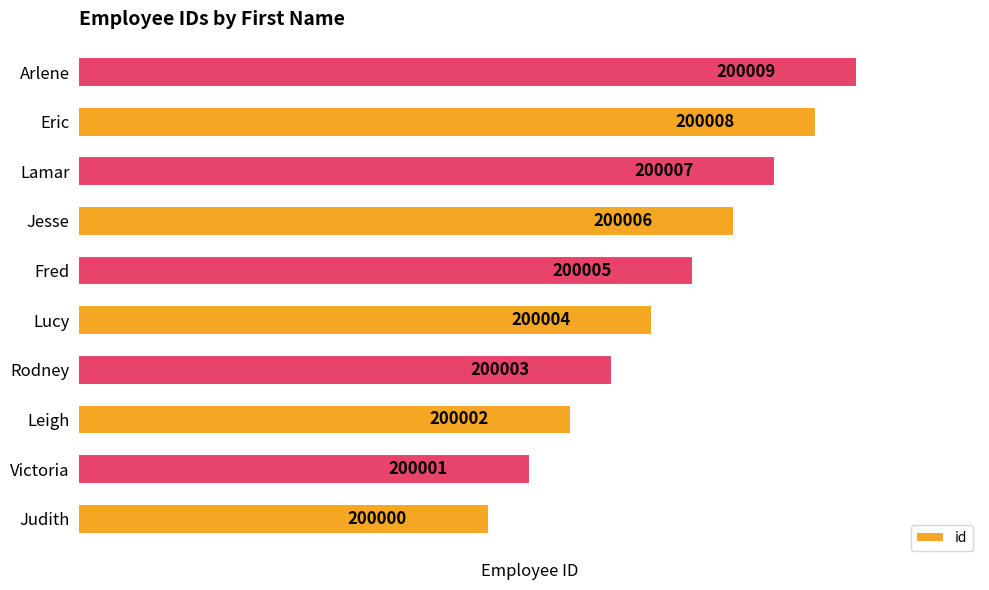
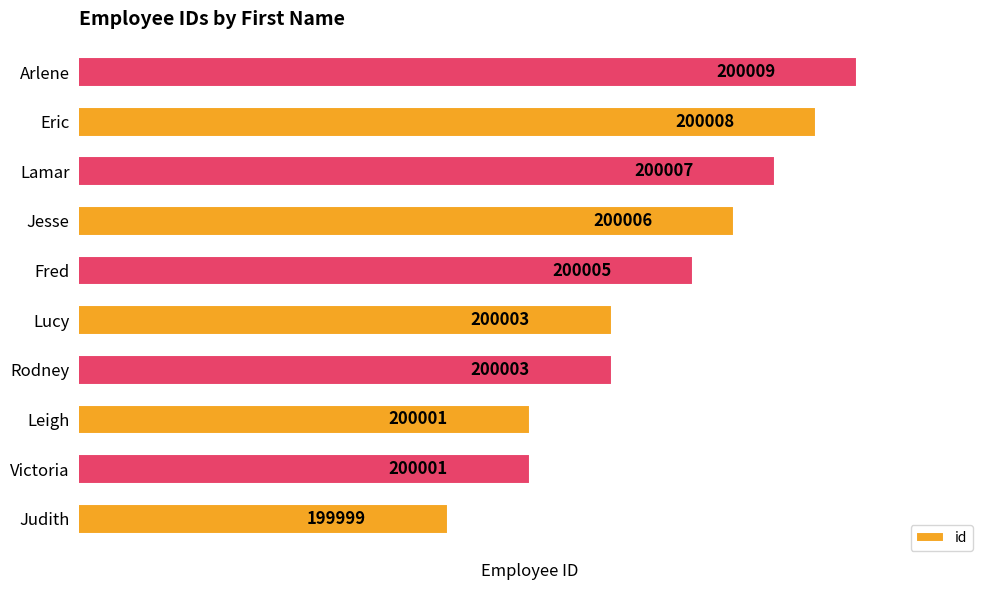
Lucy: 200004 -> 200003
Leigh: 200002 -> 200001
Judith: 200000 -> 199999
